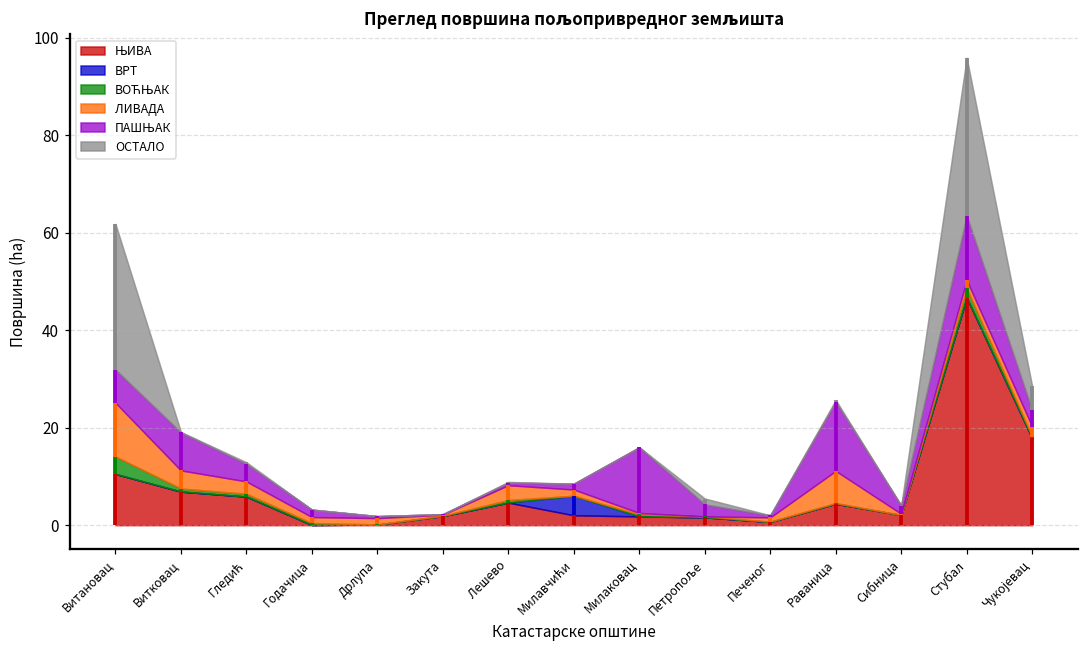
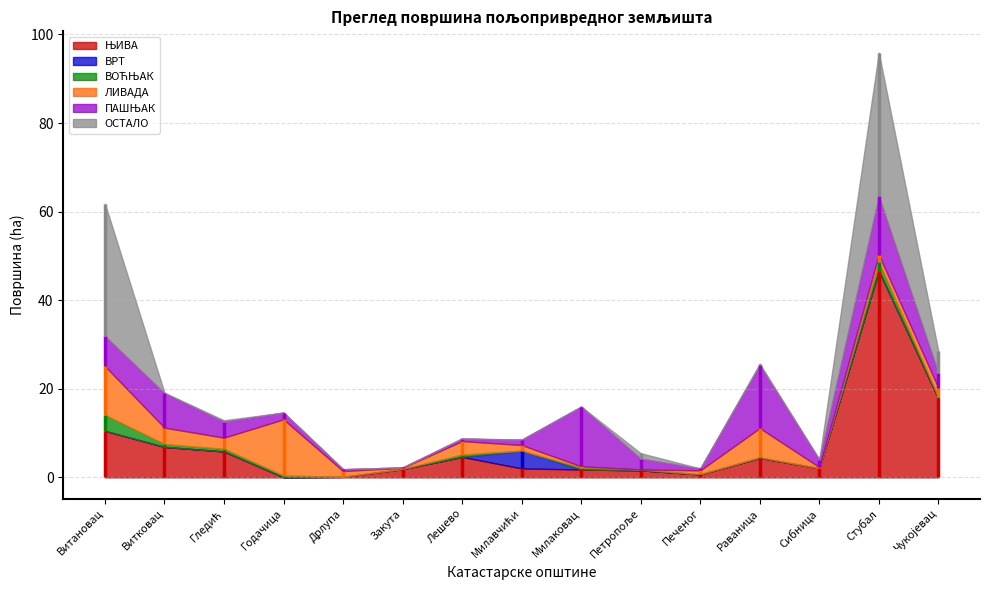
ЛИВАДА, Годачица: 1 -> 13
